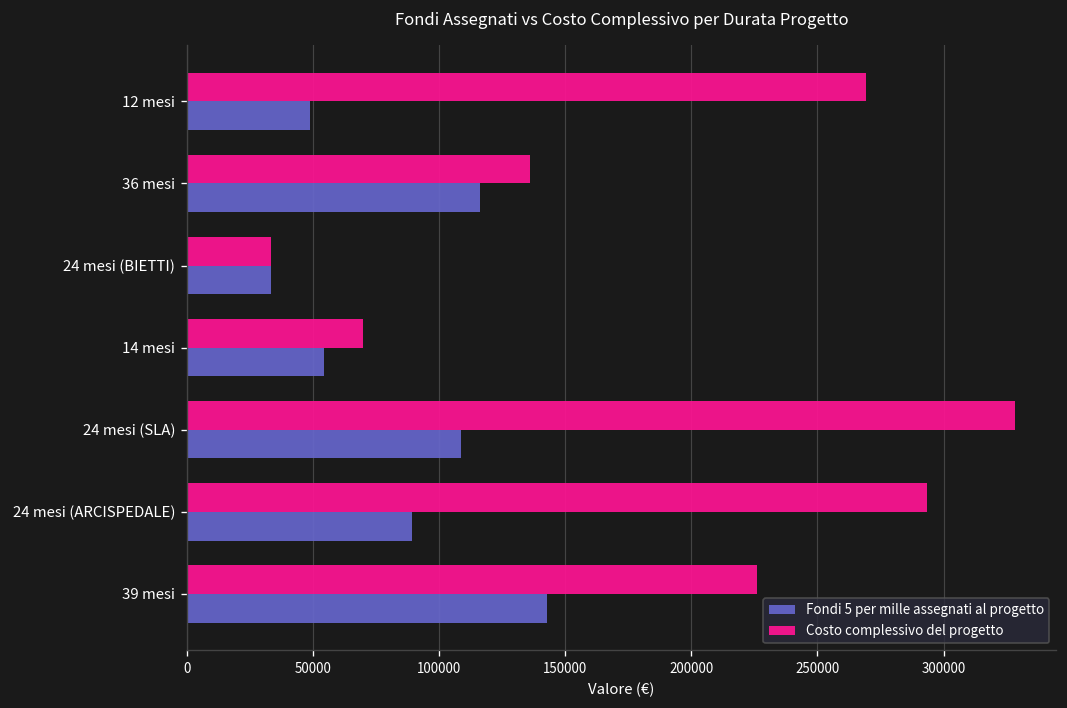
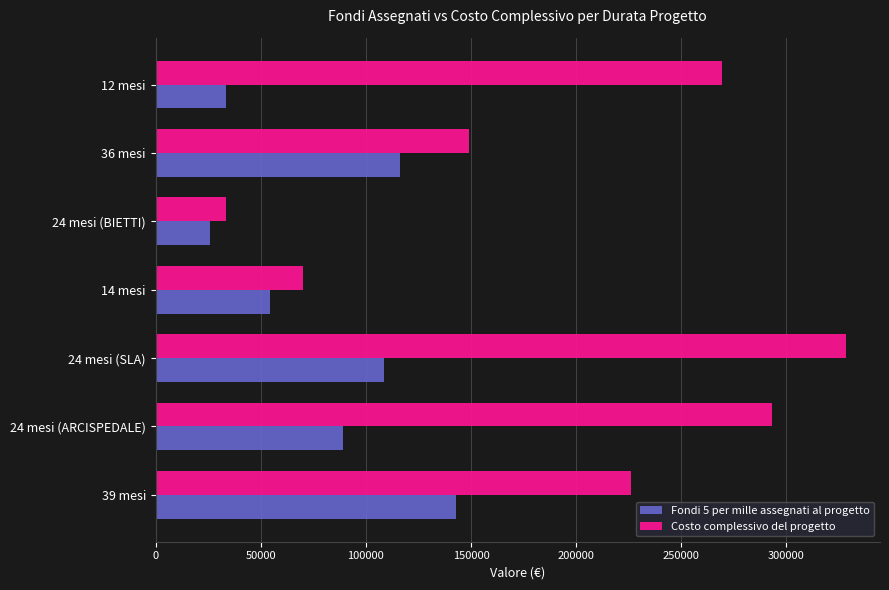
Fondi 5 per mille assegnati al progetto, 12 mesi: 49000 -> 34000
Costo complessivo del progetto, 36 mesi: 136000 -> 149000
Fondi 5 per mille assegnati al progetto, 24 mesi (BIETTI): 33000 -> 26000
